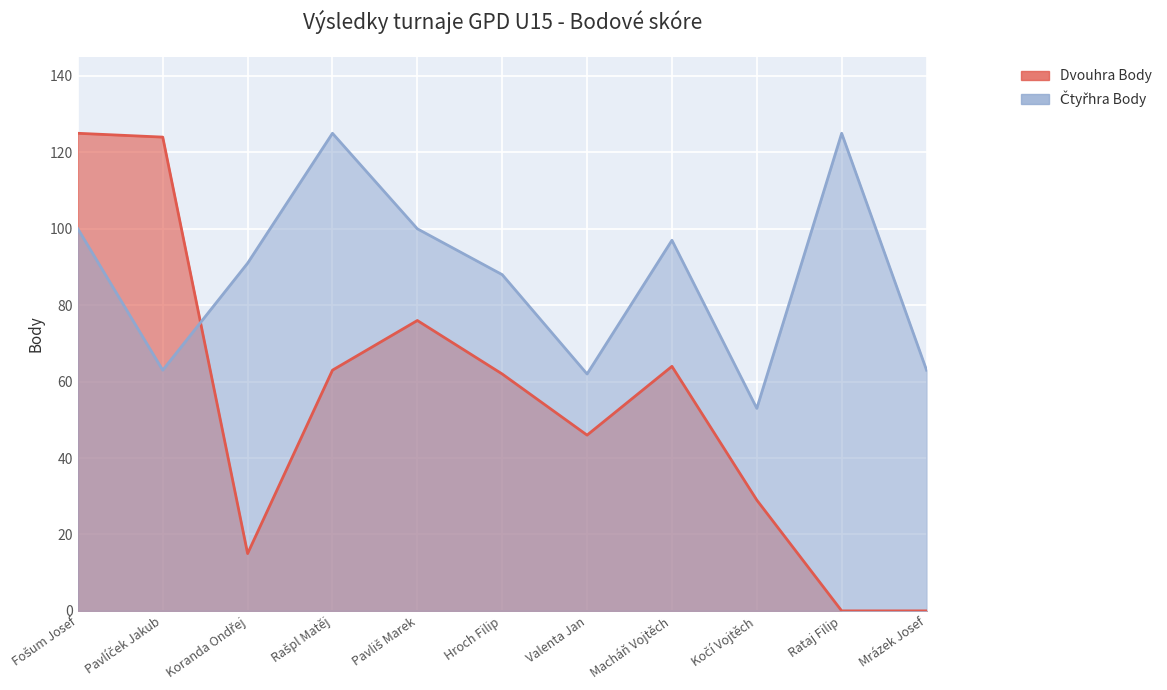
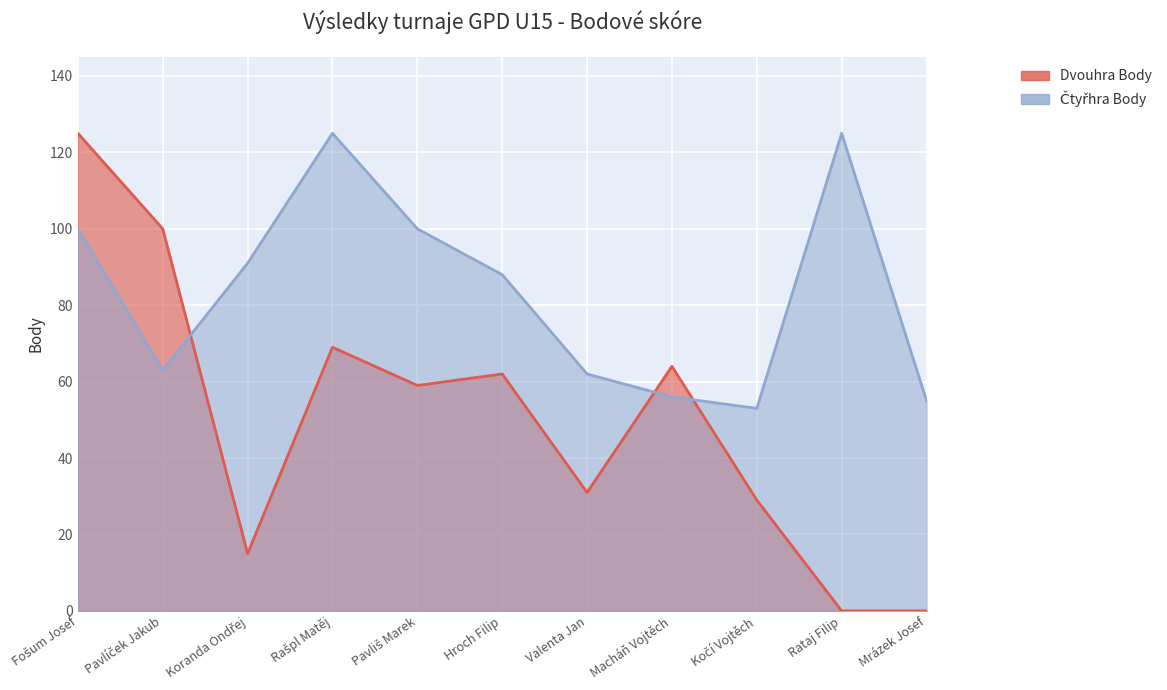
Dvouhra Body, Pavlíček Jakub: 124 -> 100
Dvouhra Body, Rašpl Matěj: 63 -> 69
Dvouhra Body, Pavliš Marek: 76 -> 59
Dvouhra Body, Valenta Jan: 46 -> 31
Čtyřhra Body, Macháň Vojtěch: 97 -> 56
Čtyřhra Body, Mrázek Josef: 63 -> 55
